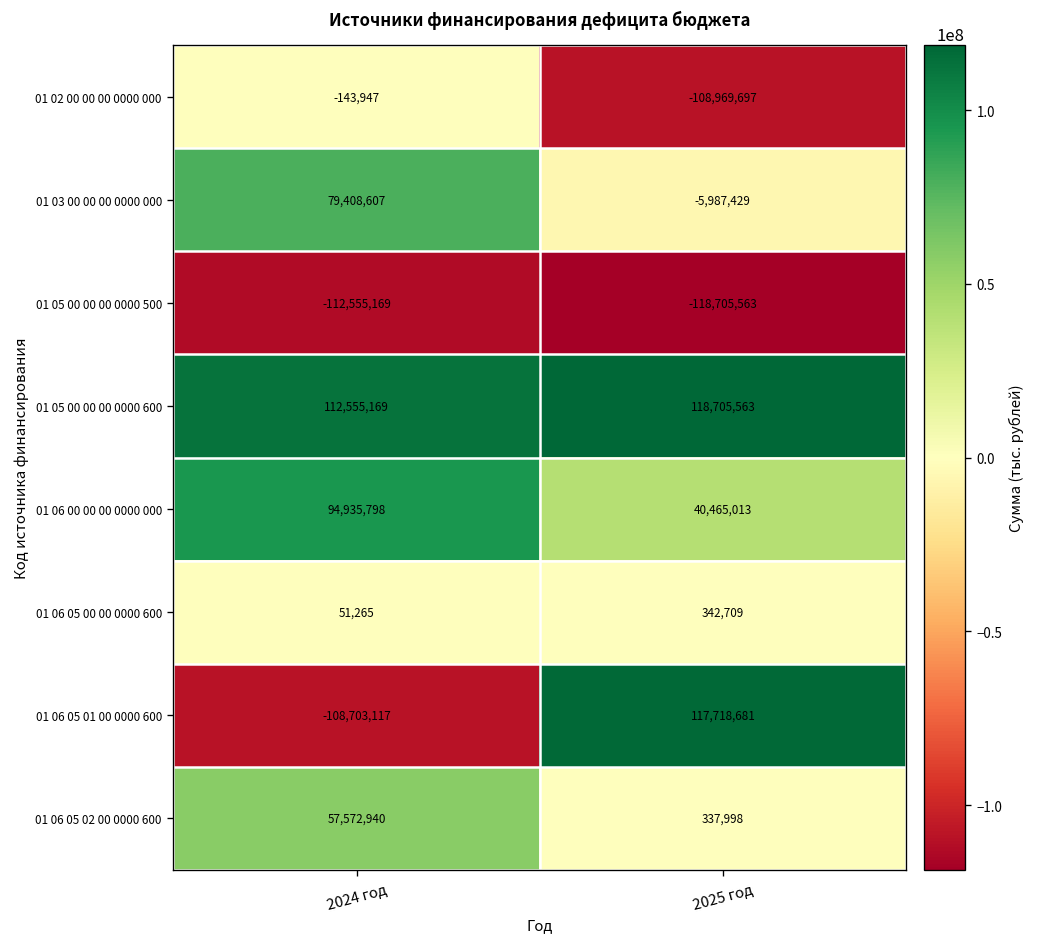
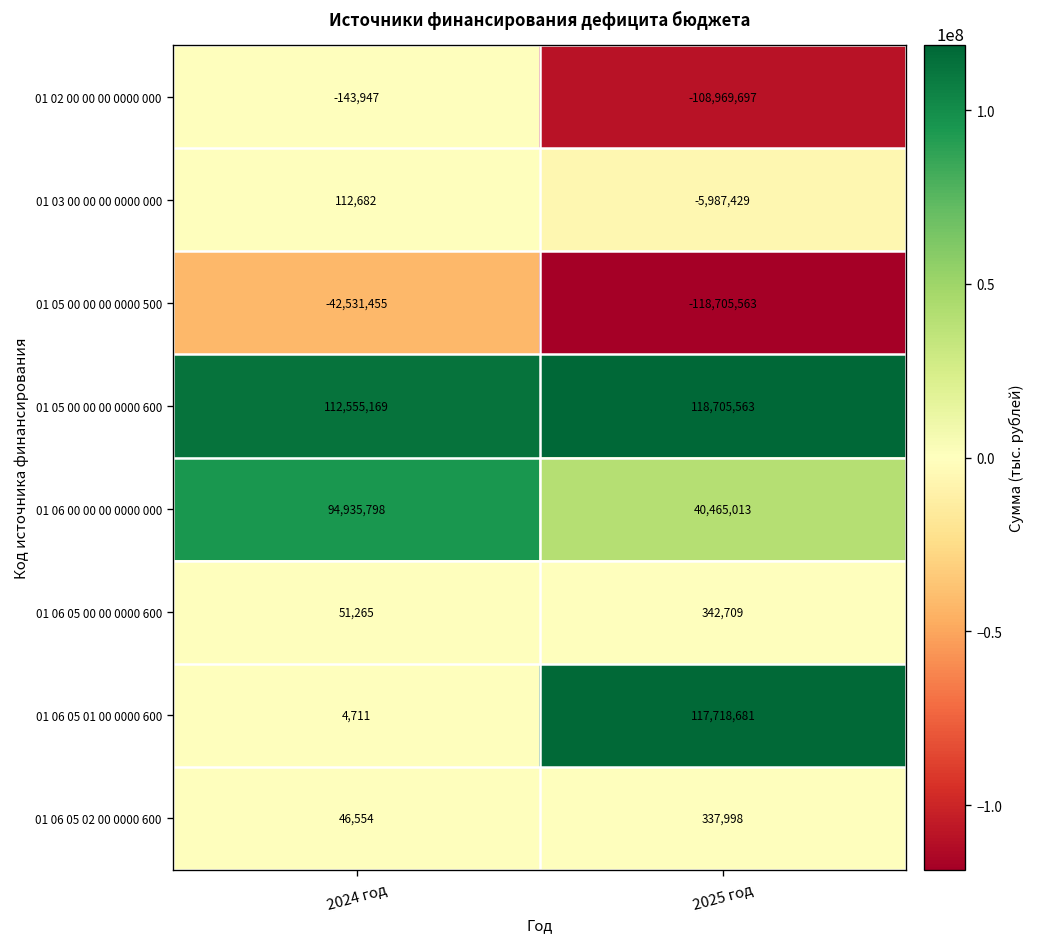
01 03 00 00 00 0000 000, 2024 год: 79,408,607 -> 112,682
01 05 00 00 00 0000 500, 2024 год: -112,555,169 -> -42,531,455
01 06 05 01 00 0000 600, 2024 год: -108,703,117 -> 4,711
01 06 05 02 00 0000 600, 2024 год: 57,572,940 -> 46,554
